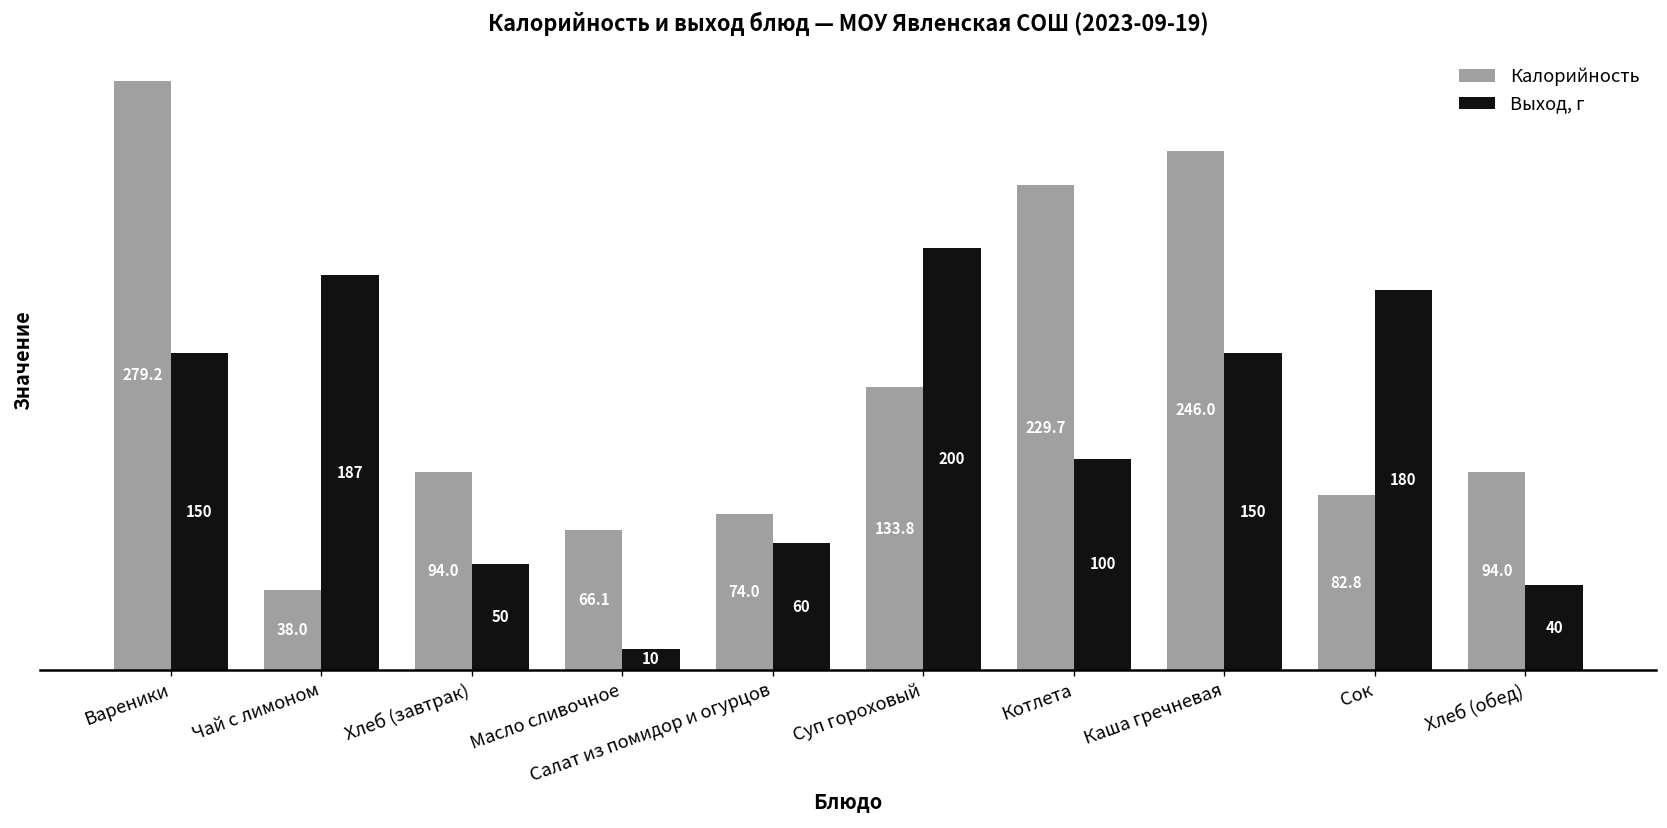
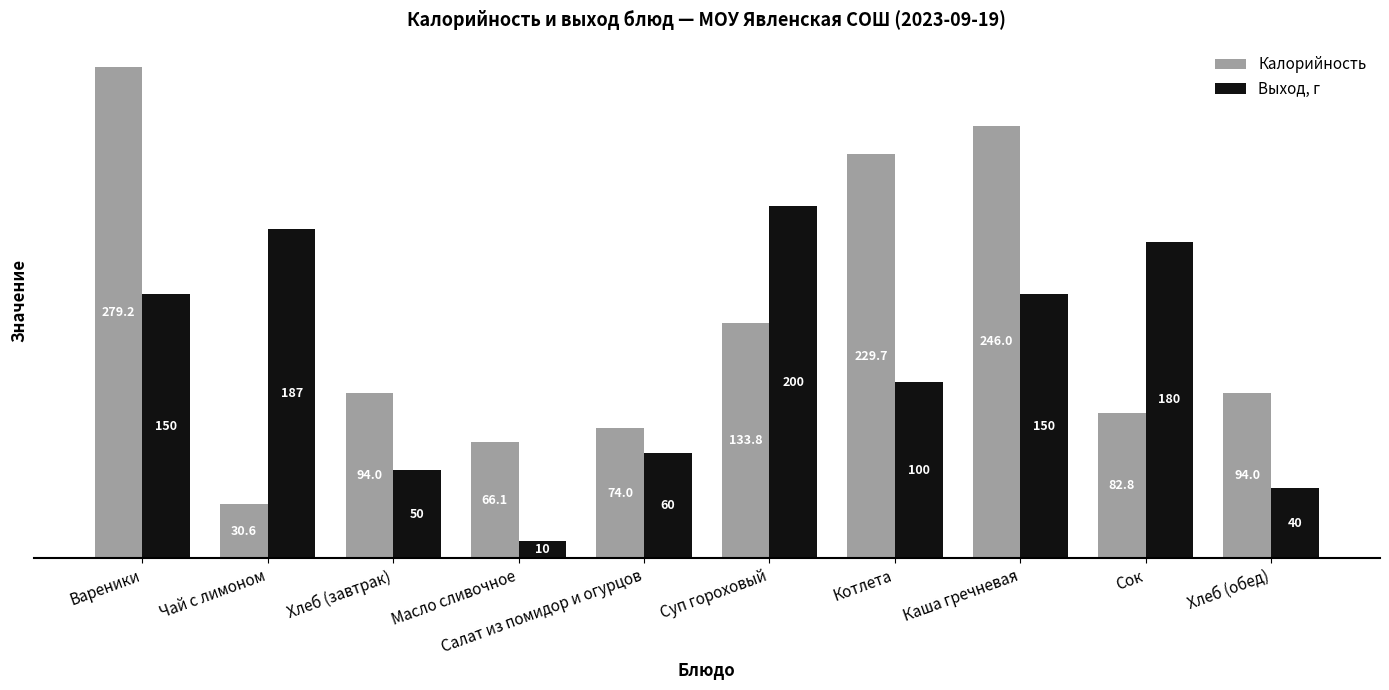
Калорийность, Чай с лимоном: 38.0 -> 30.6
